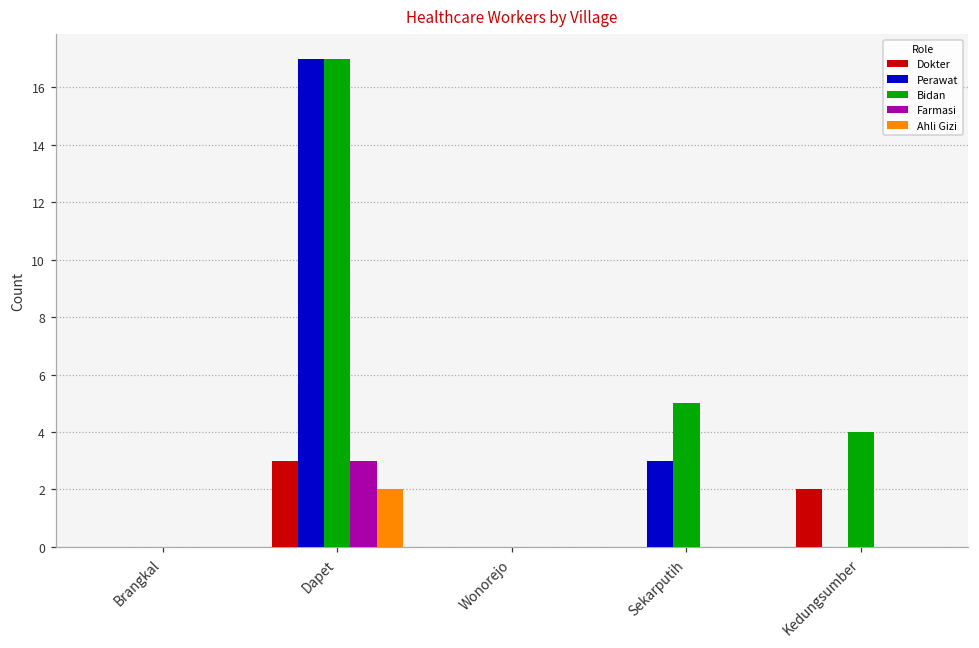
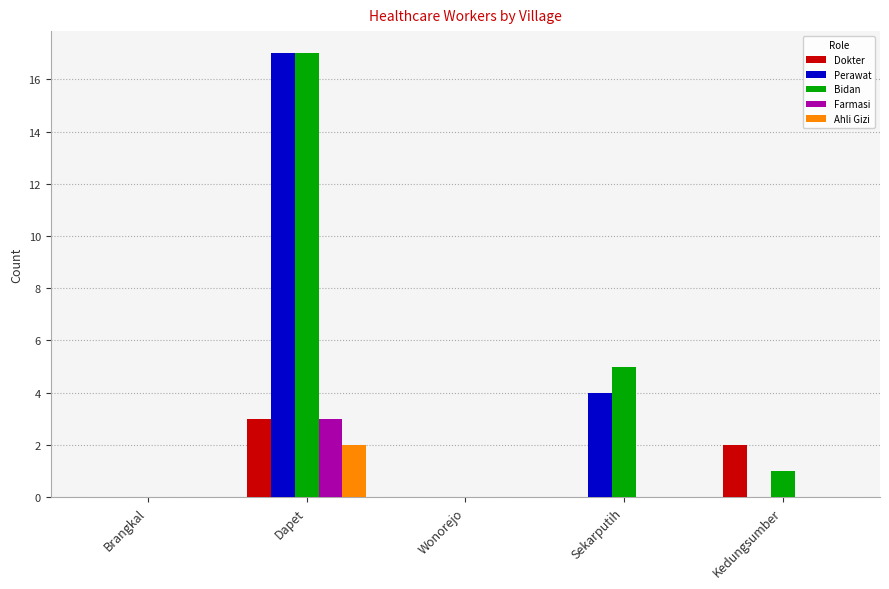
Perawat, Sekarputih: 3 -> 4
Bidan, Kedungsumber: 4 -> 1
